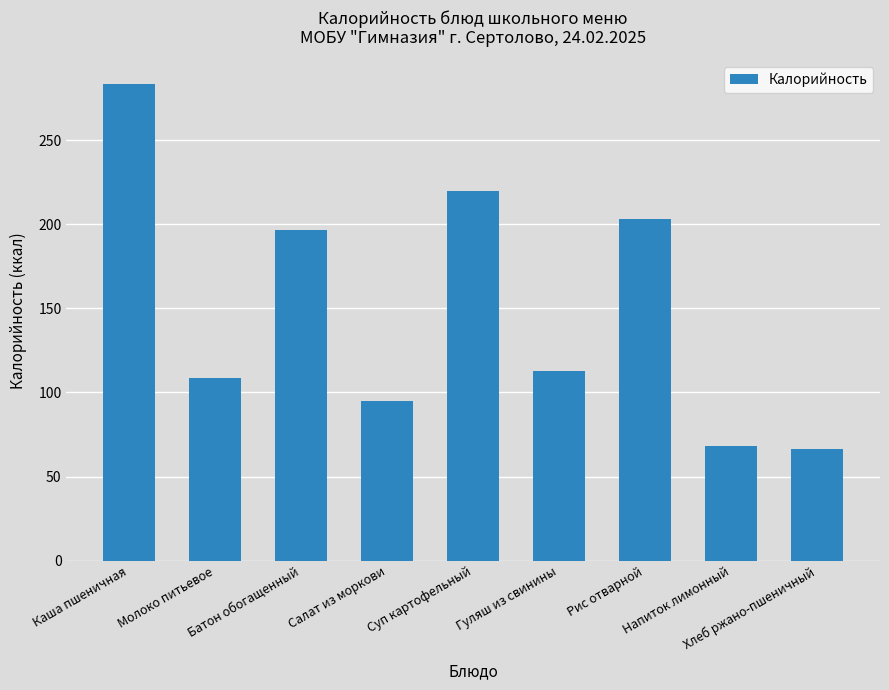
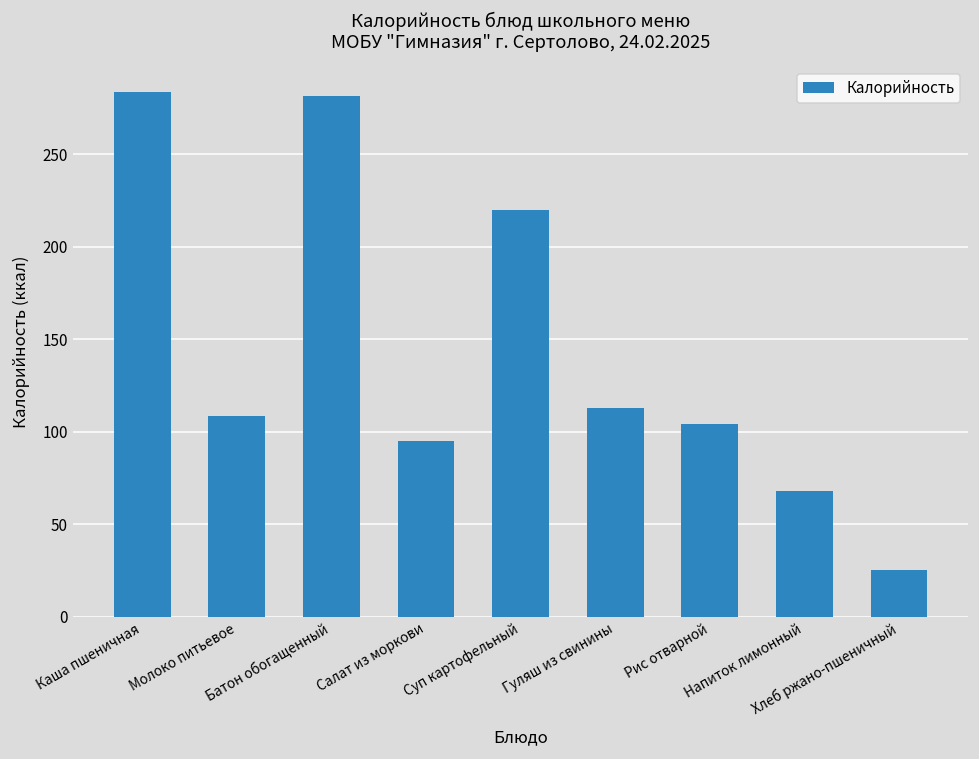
Батон обогащенный: 197 -> 282
Рис отварной: 203 -> 104
Хлеб ржано-пшеничный: 66 -> 25
